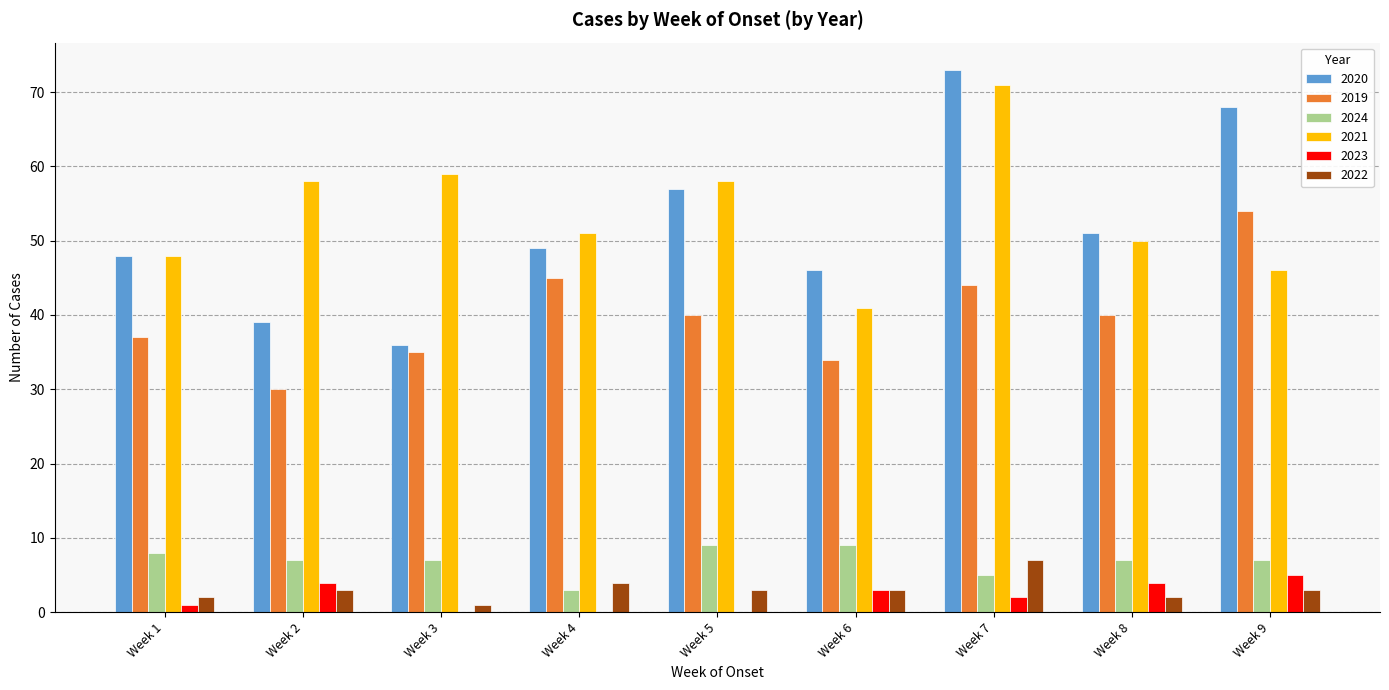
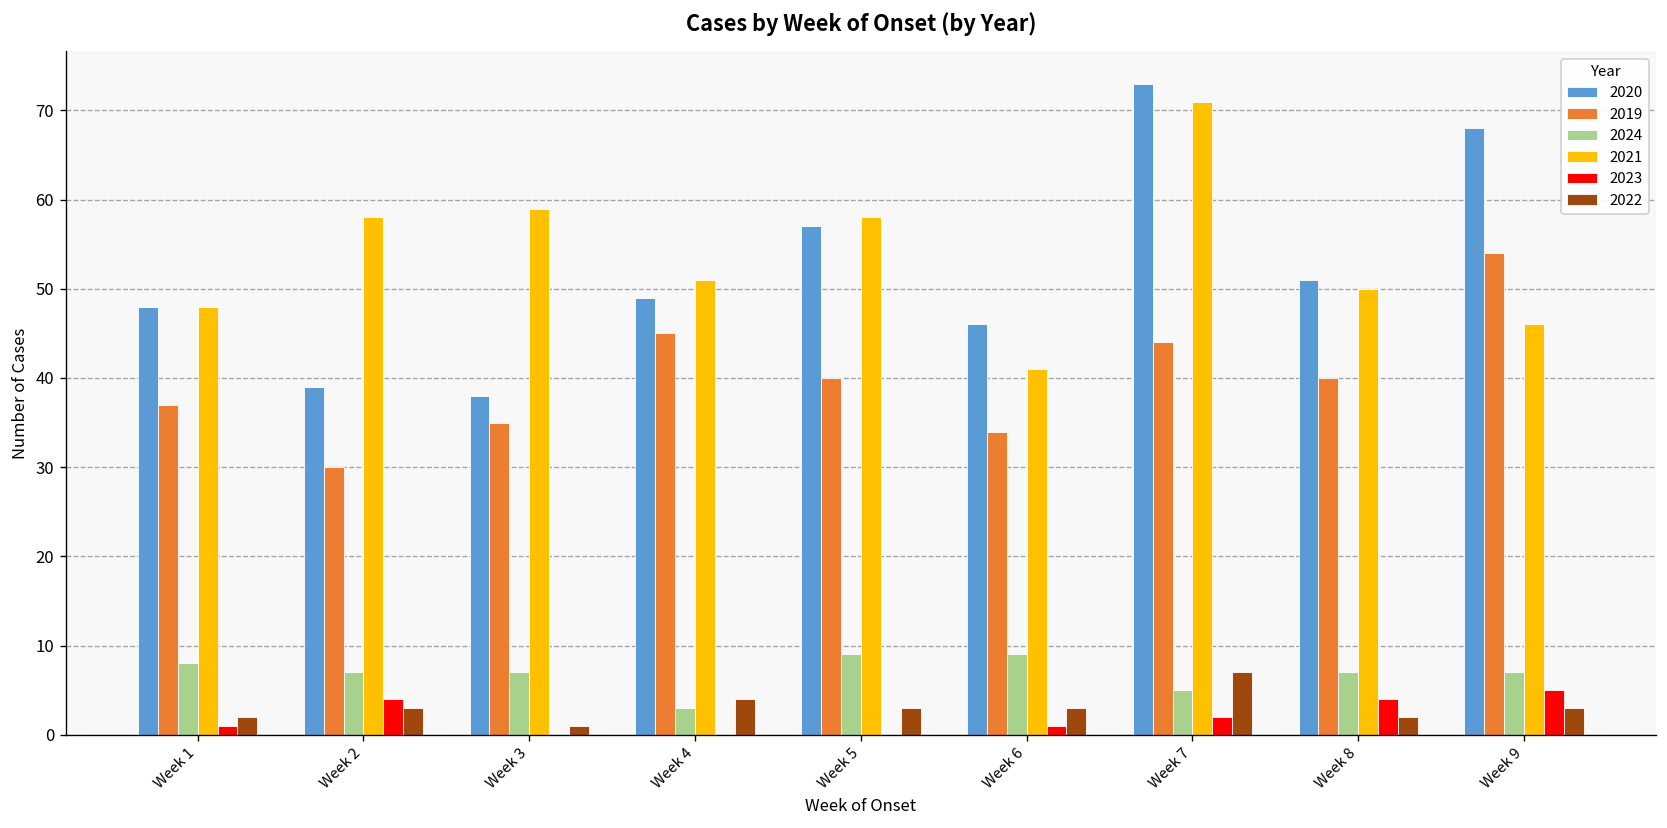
2020, Week 3: 36 -> 38
2023, Week 6: 3 -> 1
